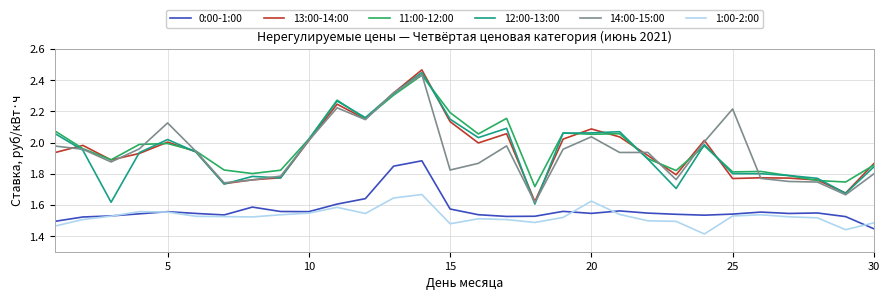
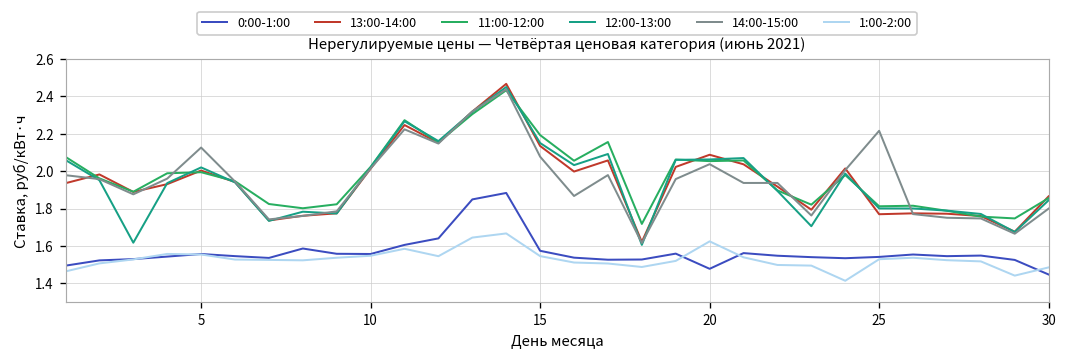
14:00-15:00, 15: 1.82 -> 2.08
1:00-2:00, 15: 1.48 -> 1.55
0:00-1:00, 20: 1.55 -> 1.48
